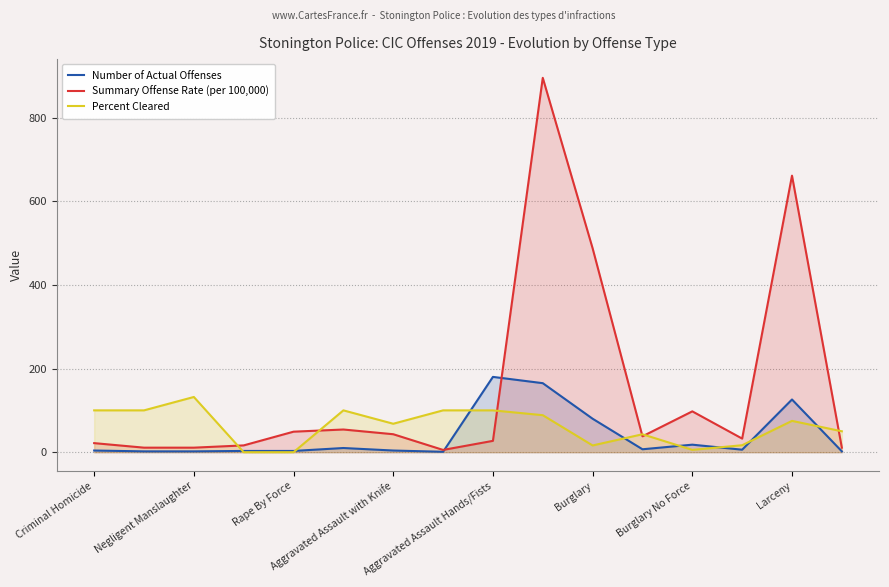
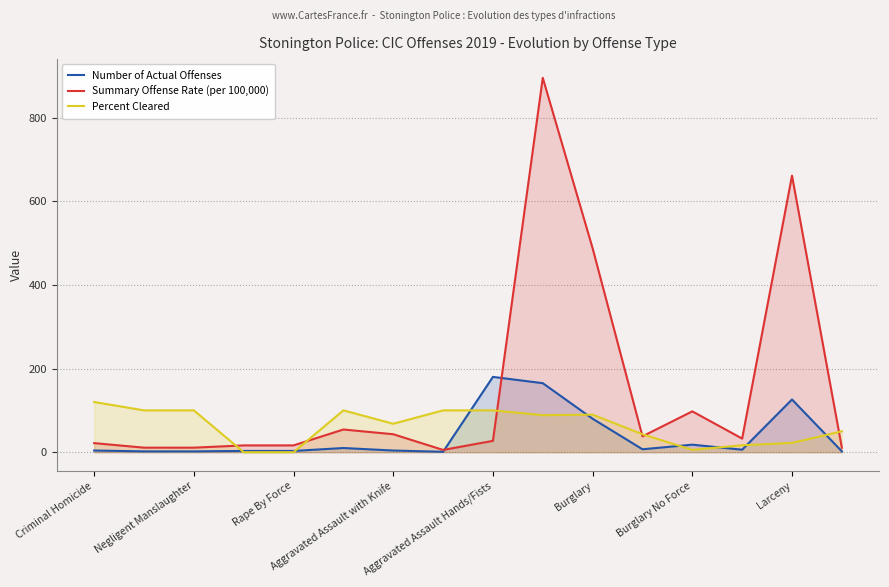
Percent Cleared, Criminal Homicide: 100 -> 120
Percent Cleared, Negligent Manslaughter: 130 -> 100
Summary Offense Rate (per 100,000), Rape By Force: 50 -> 20
Percent Cleared, Burglary: 20 -> 90
Percent Cleared, Larceny: 70 -> 20
